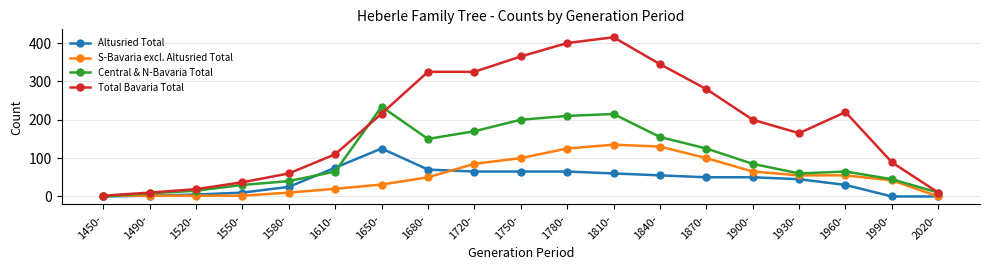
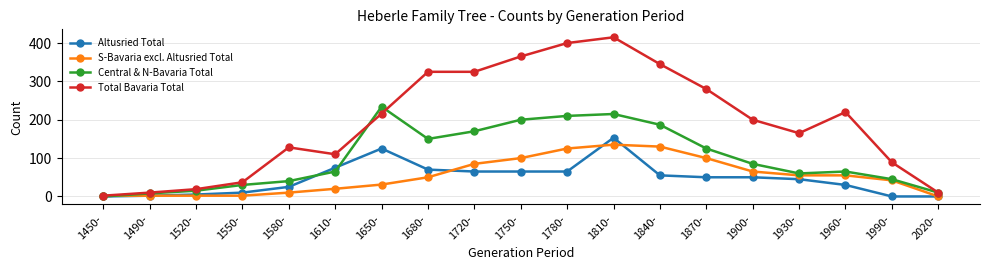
Total Bavaria Total, 1580-: 60 -> 130
Altusried Total, 1810-: 60 -> 150
Central & N-Bavaria Total, 1840-: 160 -> 190
